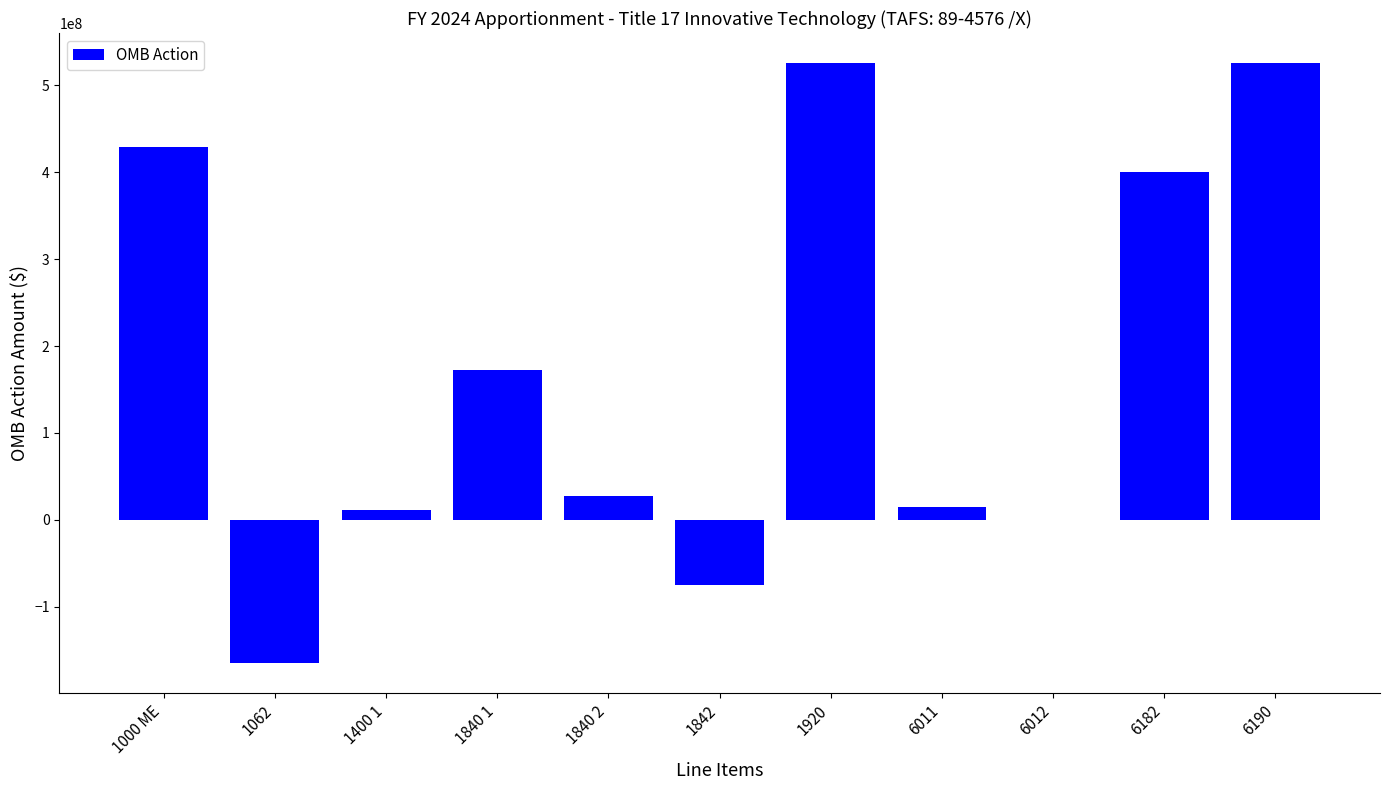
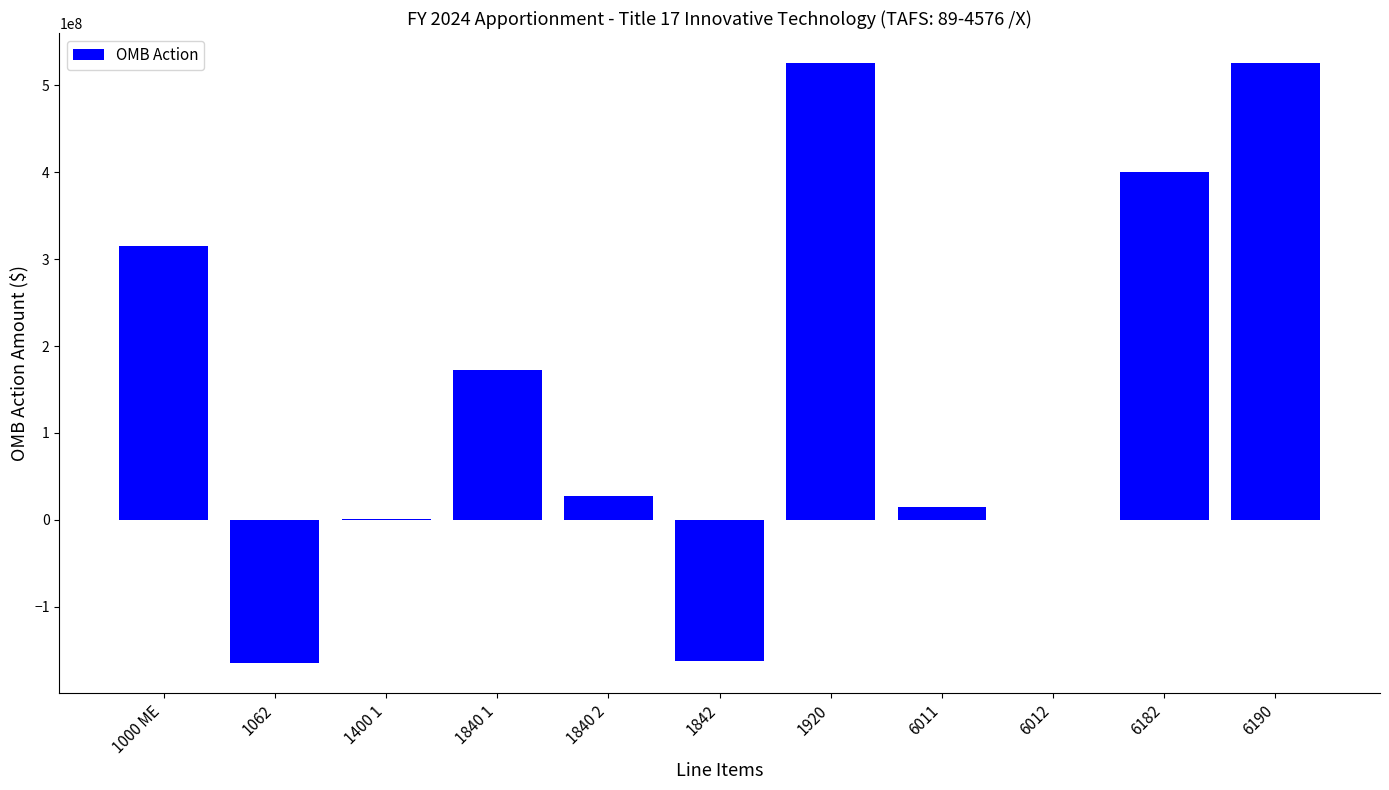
1000 ME: 430000000 -> 320000000
1400 1: 10000000 -> 0
1842: -80000000 -> -160000000
